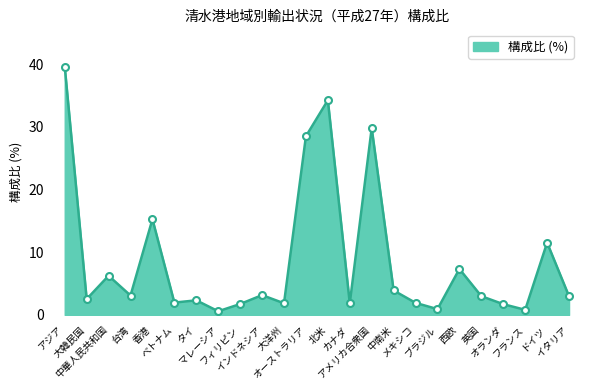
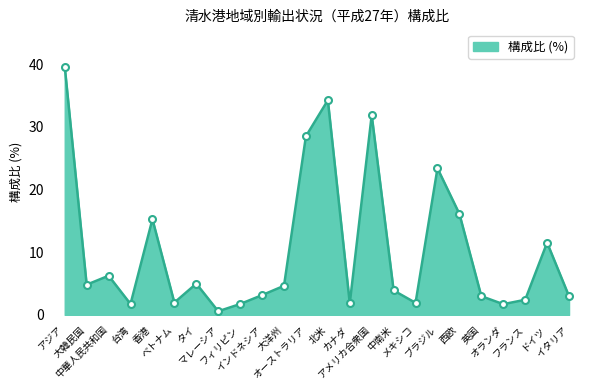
大韓民国: 3 -> 5
台湾: 3 -> 2
タイ: 2 -> 5
大洋州: 2 -> 5
アメリカ合衆国: 30 -> 32
ブラジル: 1 -> 23
西欧: 7 -> 16
フランス: 1 -> 2
